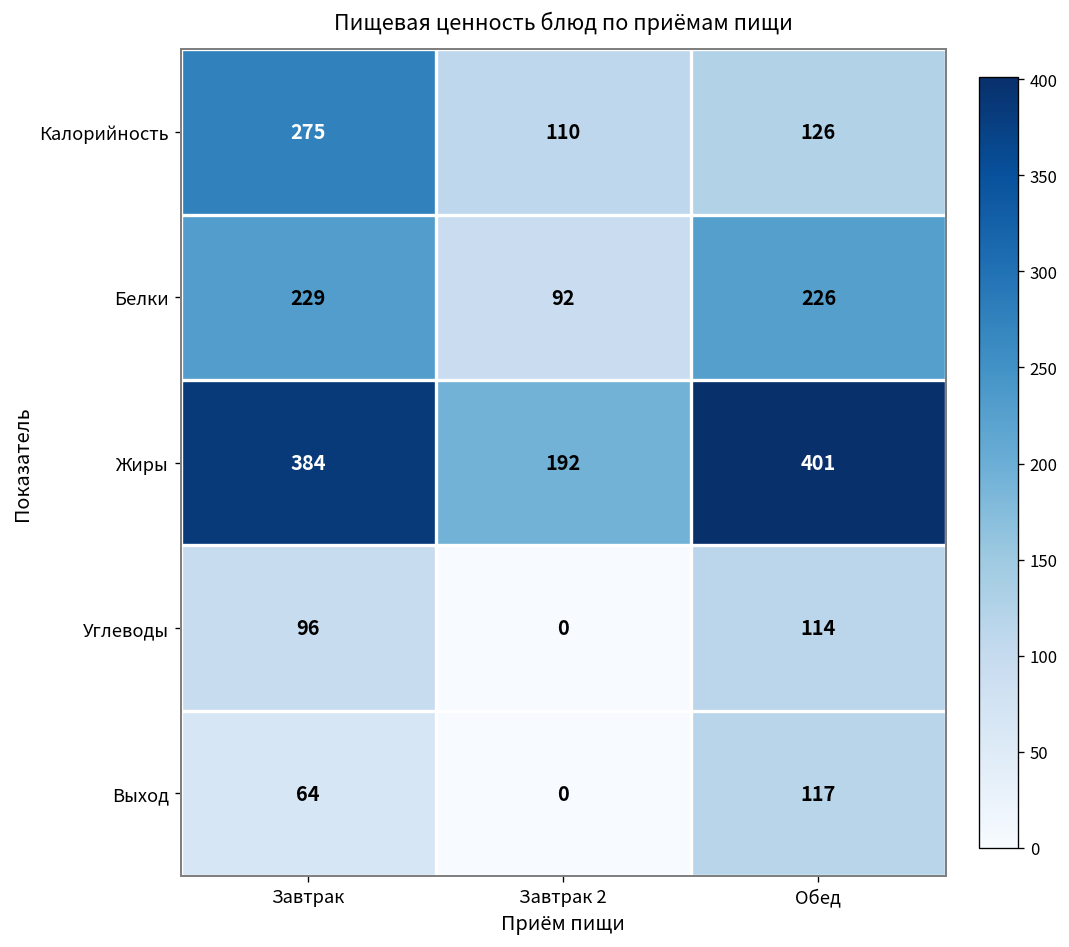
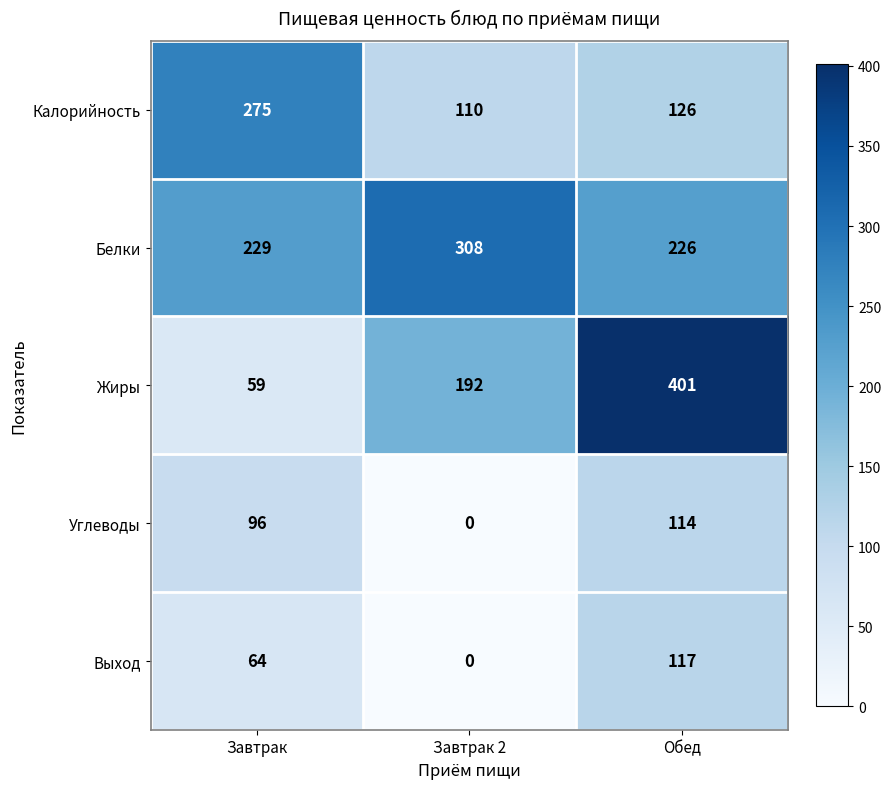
Белки, Завтрак 2: 92 -> 308
Жиры, Завтрак: 384 -> 59
